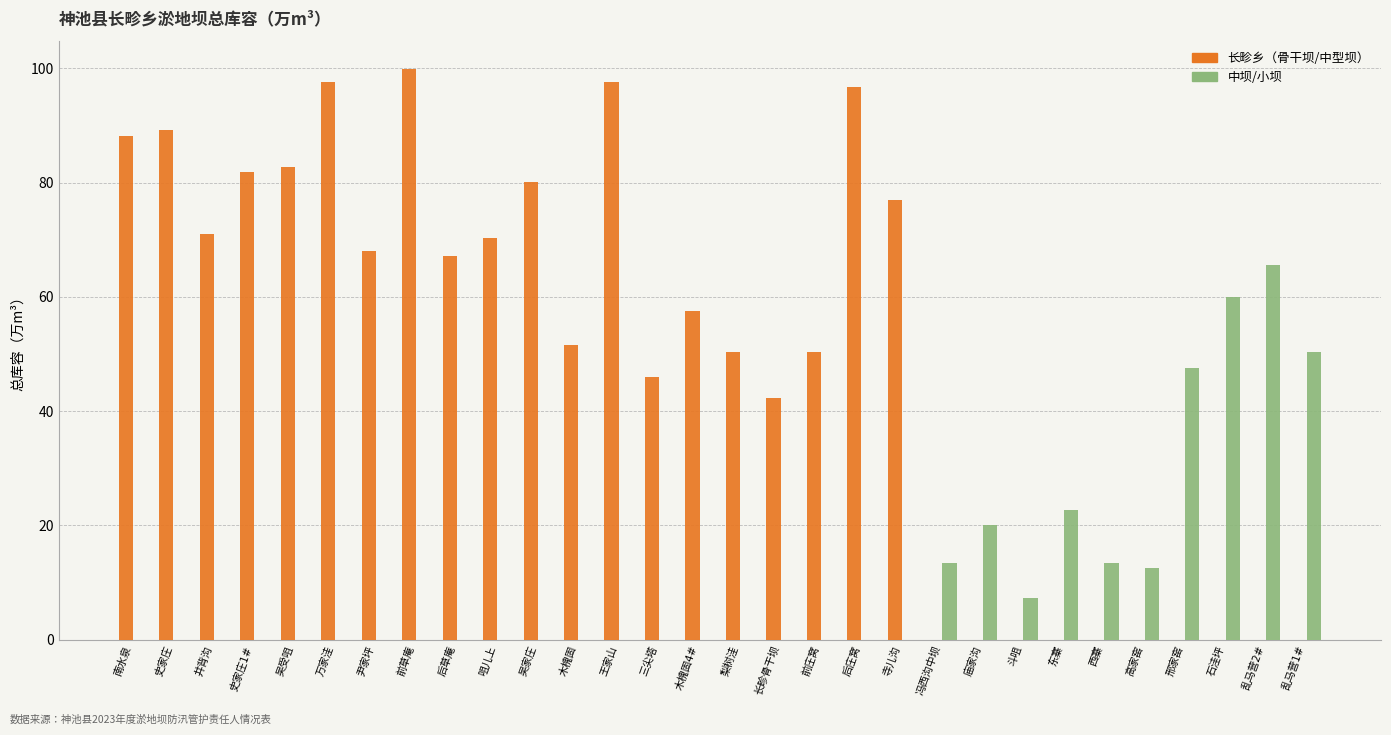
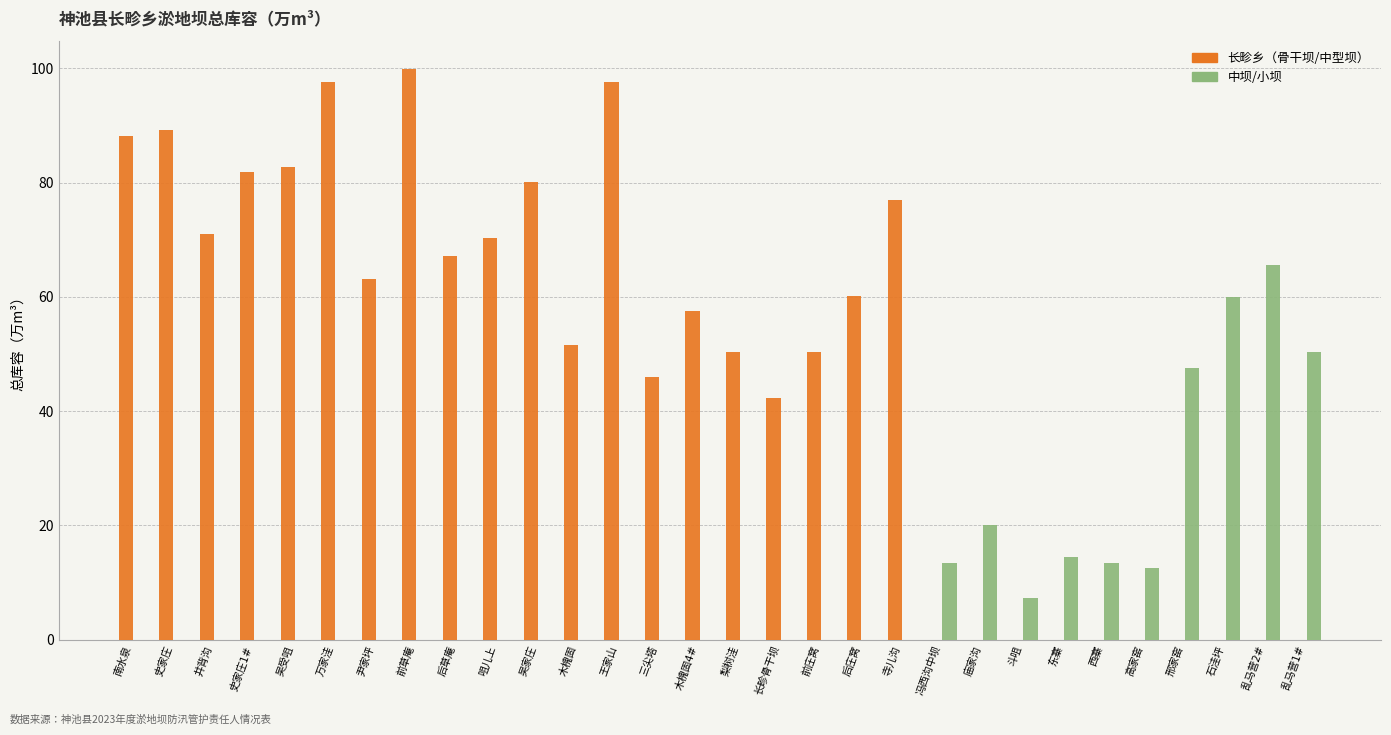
长畛乡（骨干坝/中型坝）, 尹家坪: 68 -> 63
长畛乡（骨干坝/中型坝）, 后庄窝: 97 -> 60
中坝/小坝, 东寨: 23 -> 14
